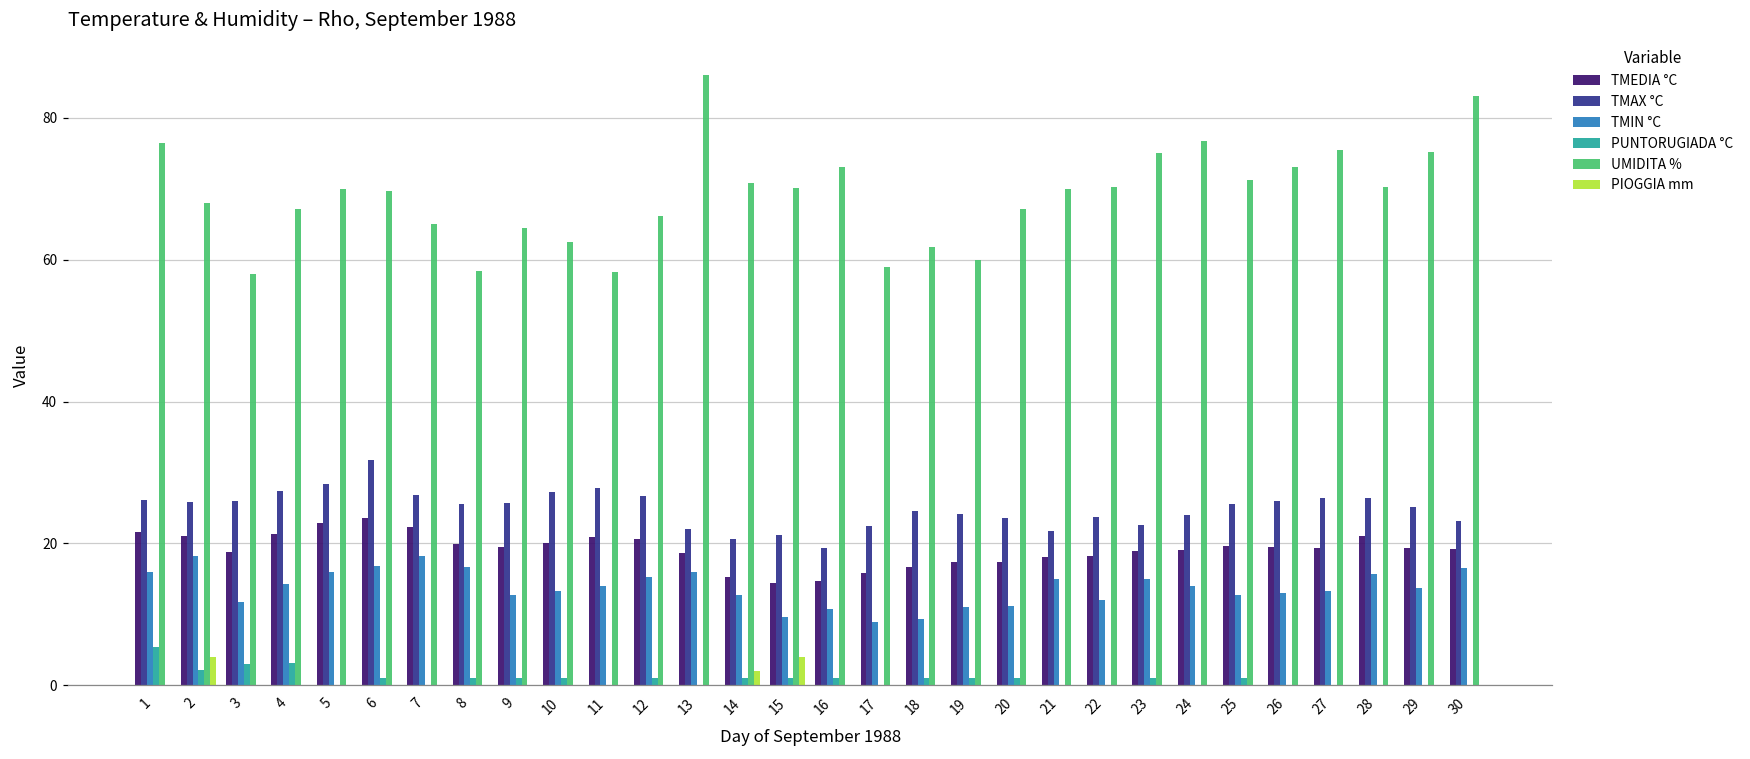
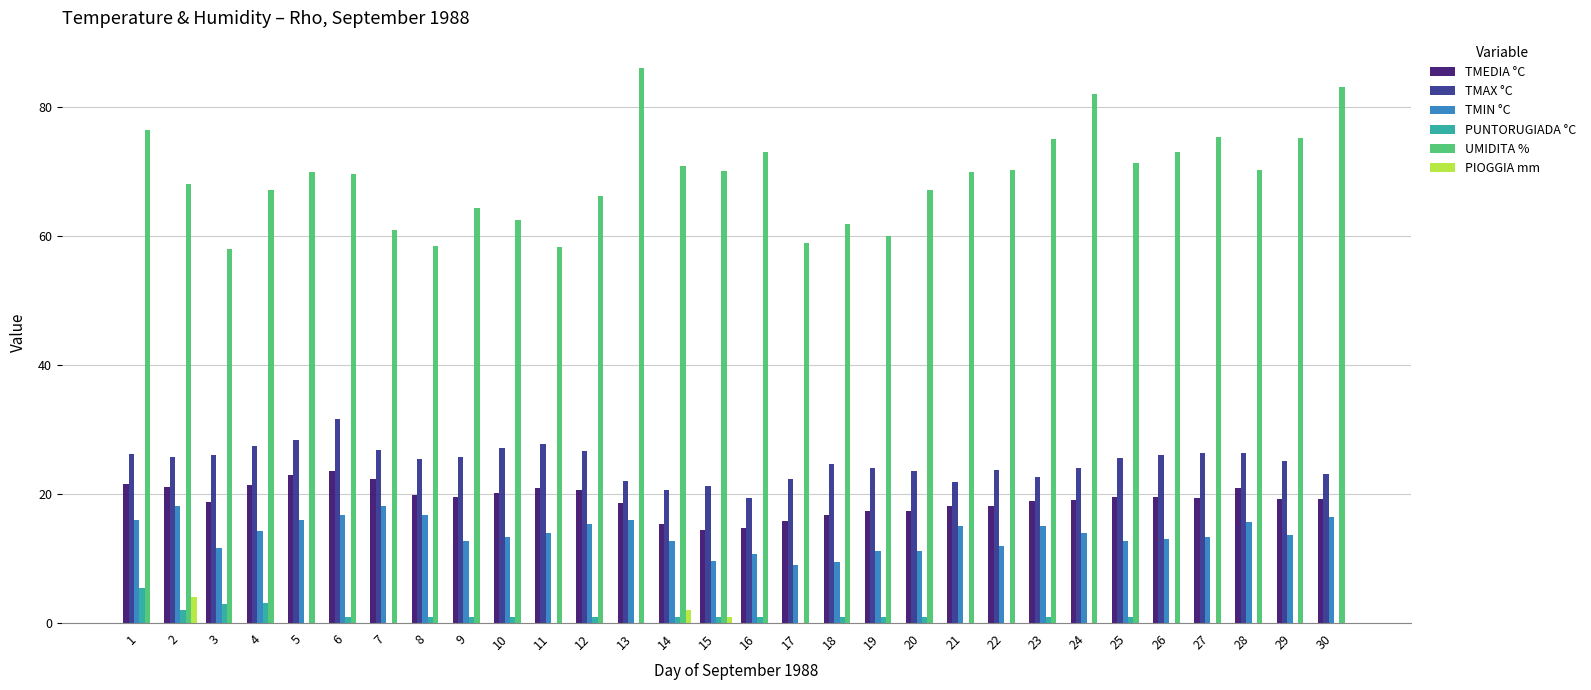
UMIDITA %, 7: 65 -> 61
PIOGGIA mm, 15: 4 -> 1
UMIDITA %, 24: 77 -> 82
